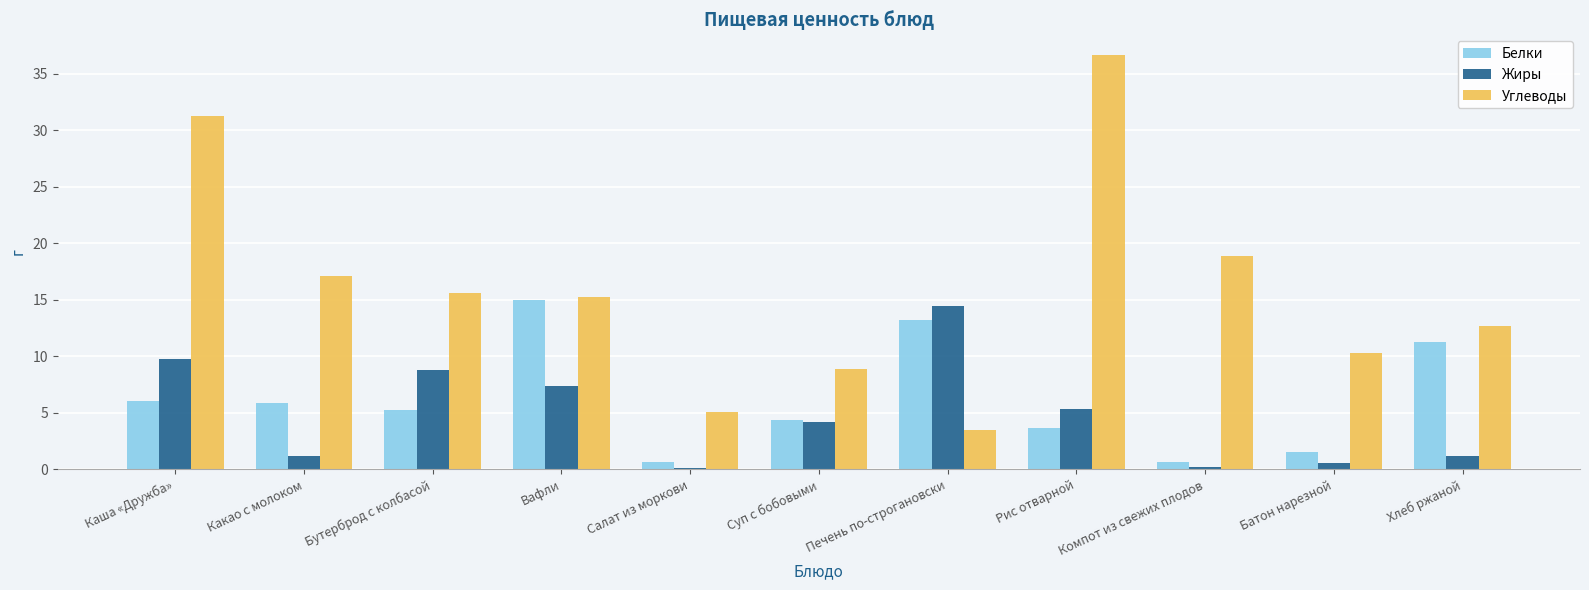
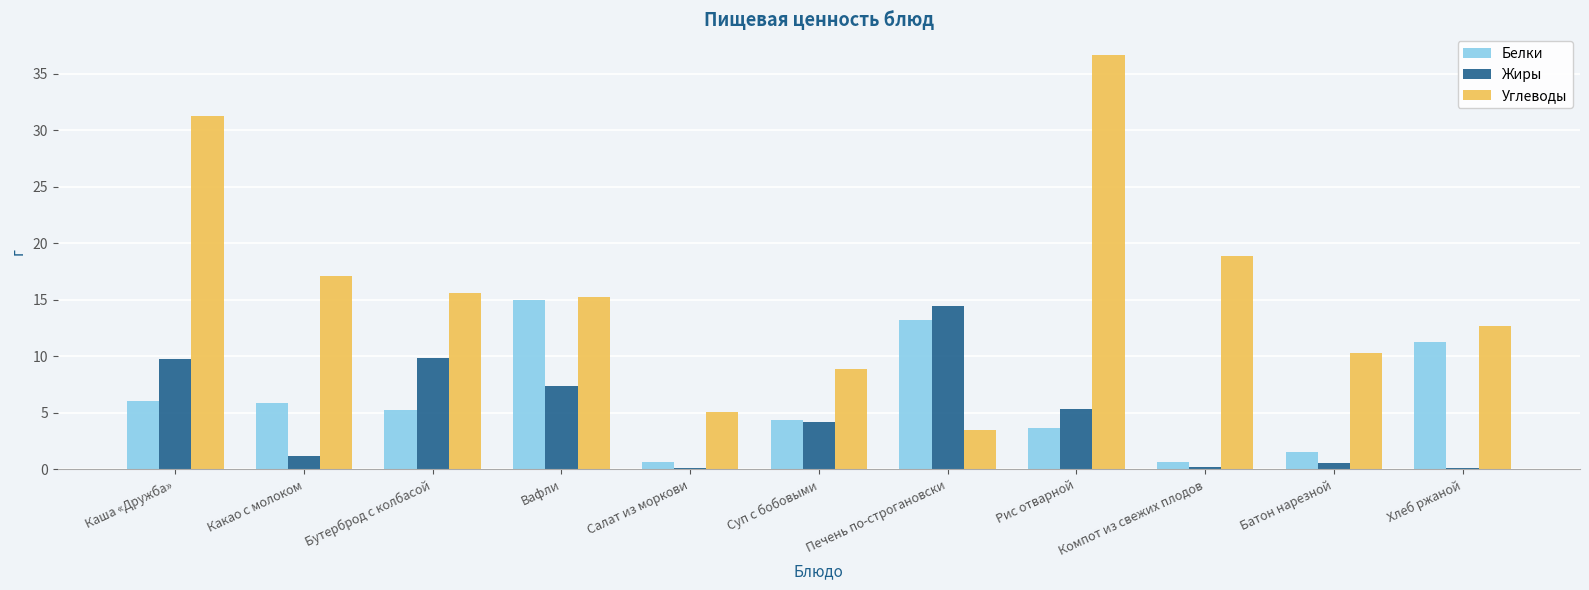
Жиры, Бутерброд с колбасой: 8.8 -> 9.8
Жиры, Хлеб ржаной: 1.2 -> 0.1
